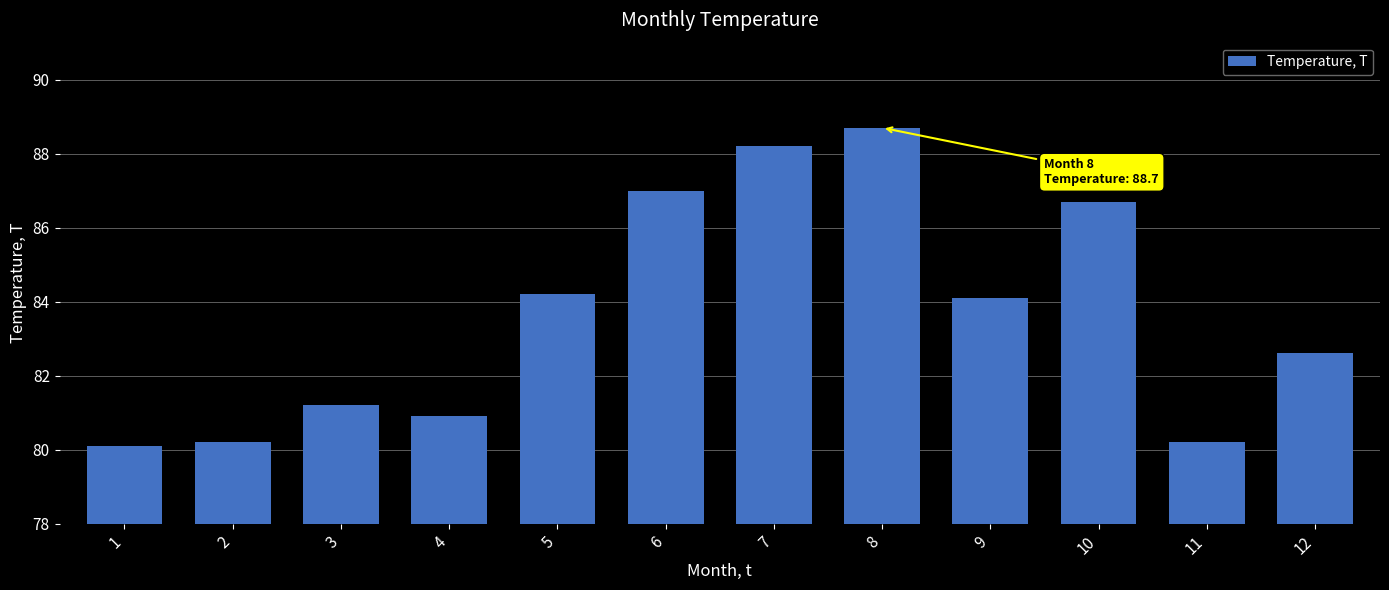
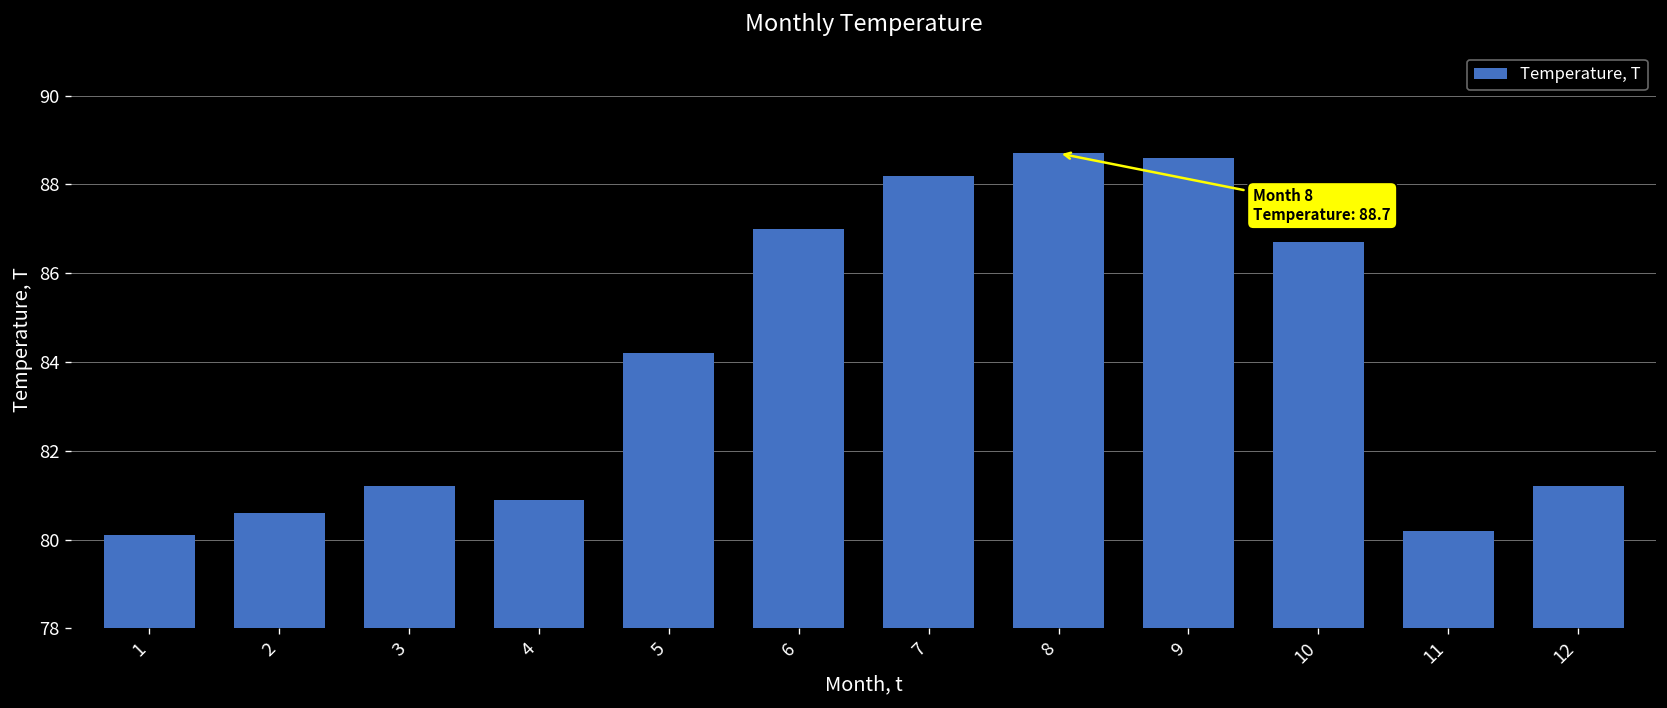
2: 80.2 -> 80.6
9: 84.1 -> 88.6
12: 82.6 -> 81.2
